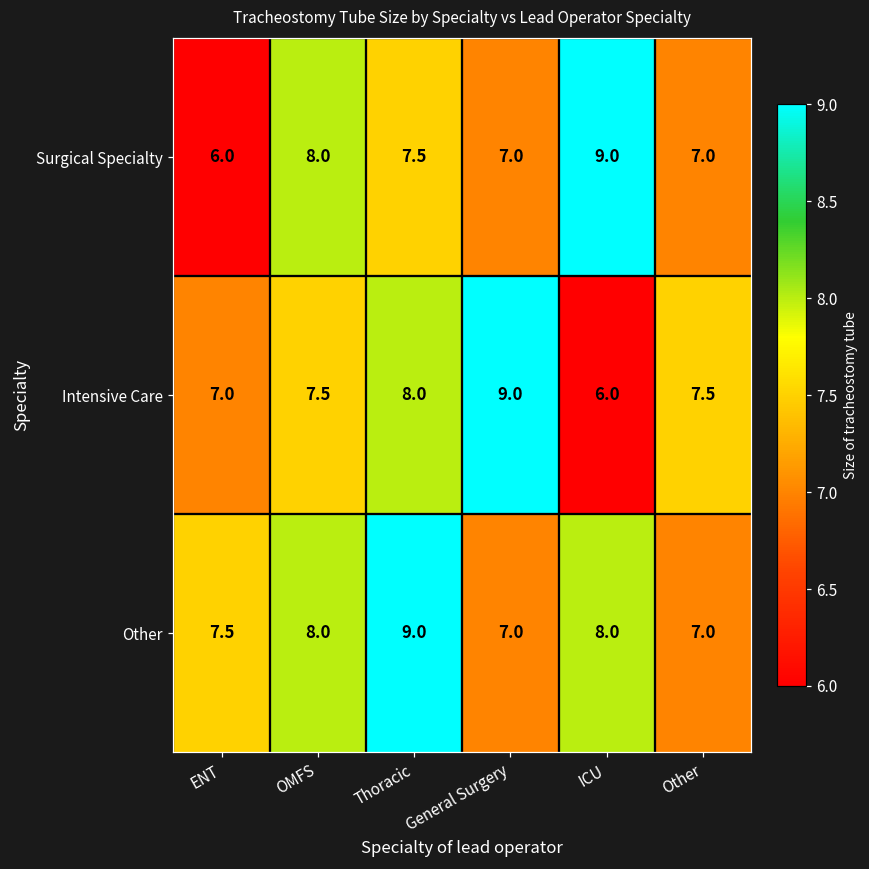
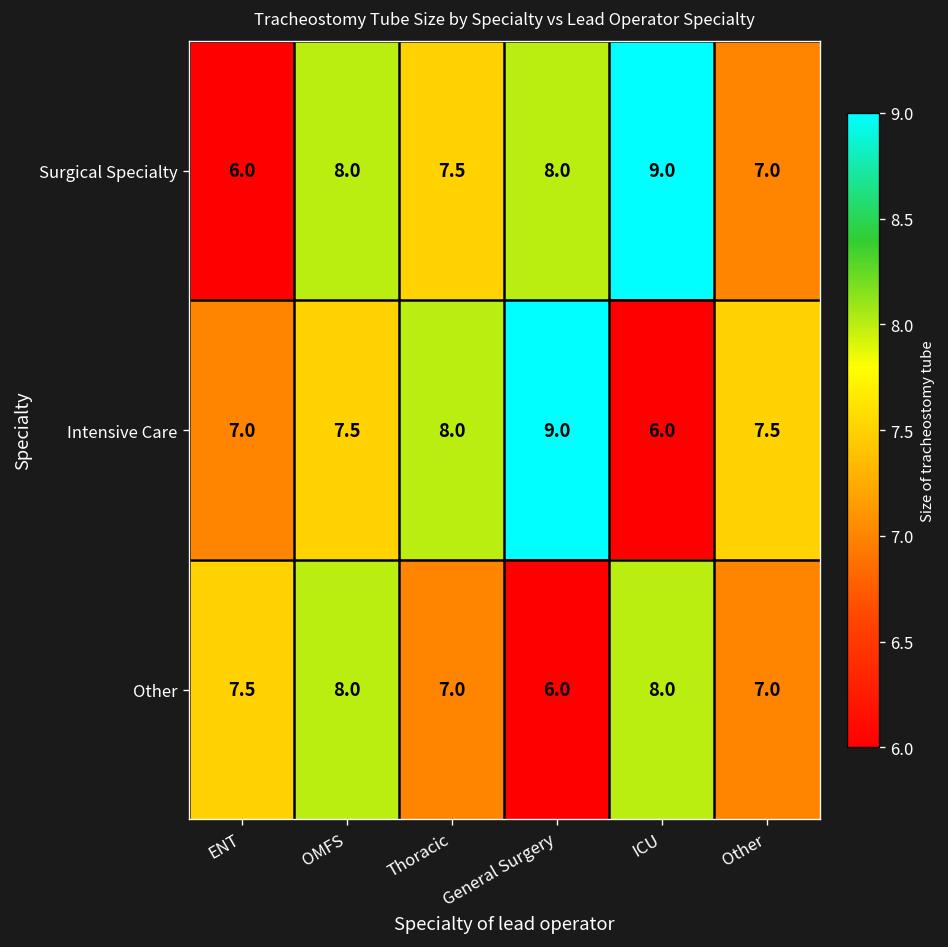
Surgical Specialty, General Surgery: 7.0 -> 8.0
Other, Thoracic: 9.0 -> 7.0
Other, General Surgery: 7.0 -> 6.0
